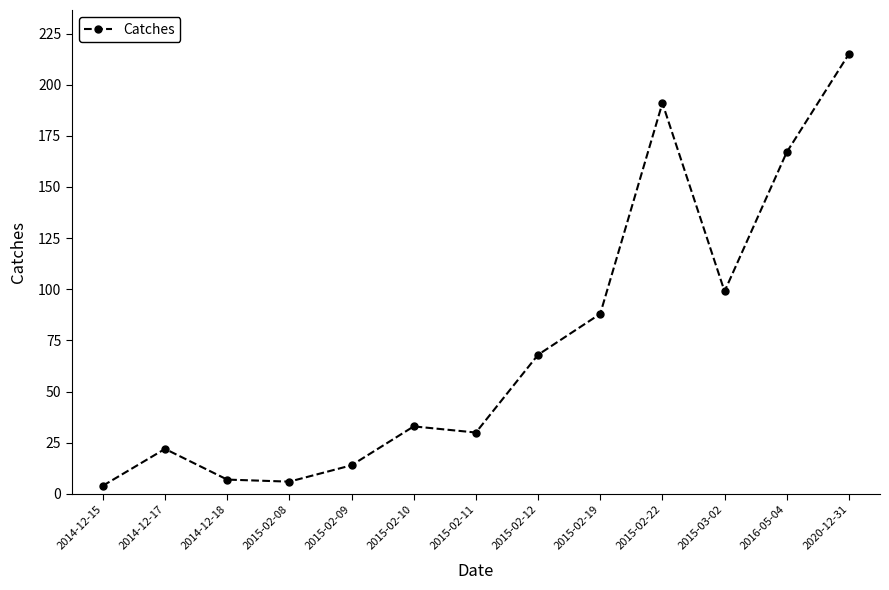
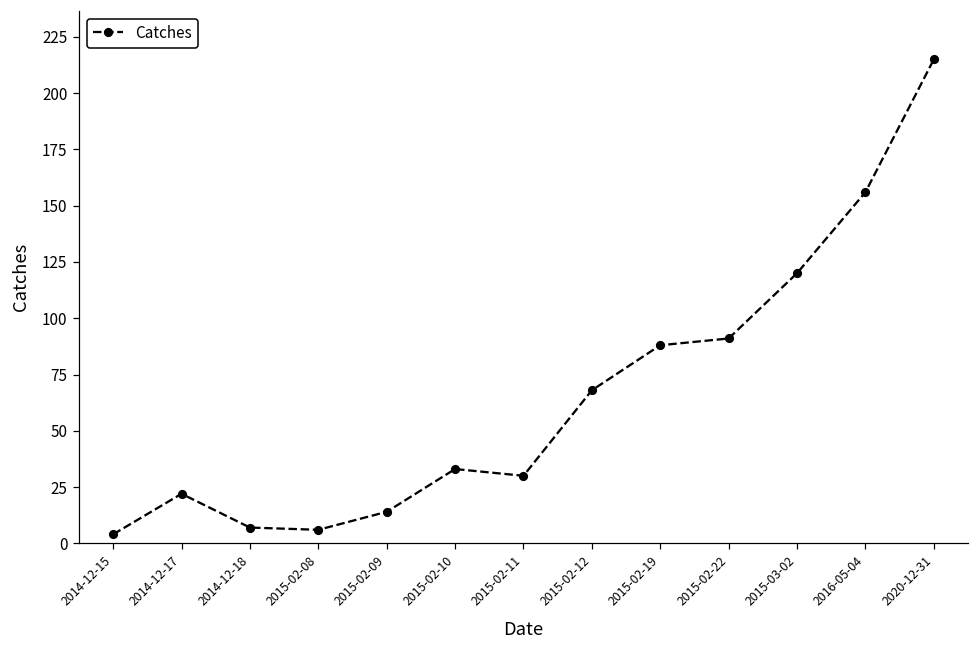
2015-02-22: 191 -> 91
2015-03-02: 99 -> 120
2016-05-04: 167 -> 156
